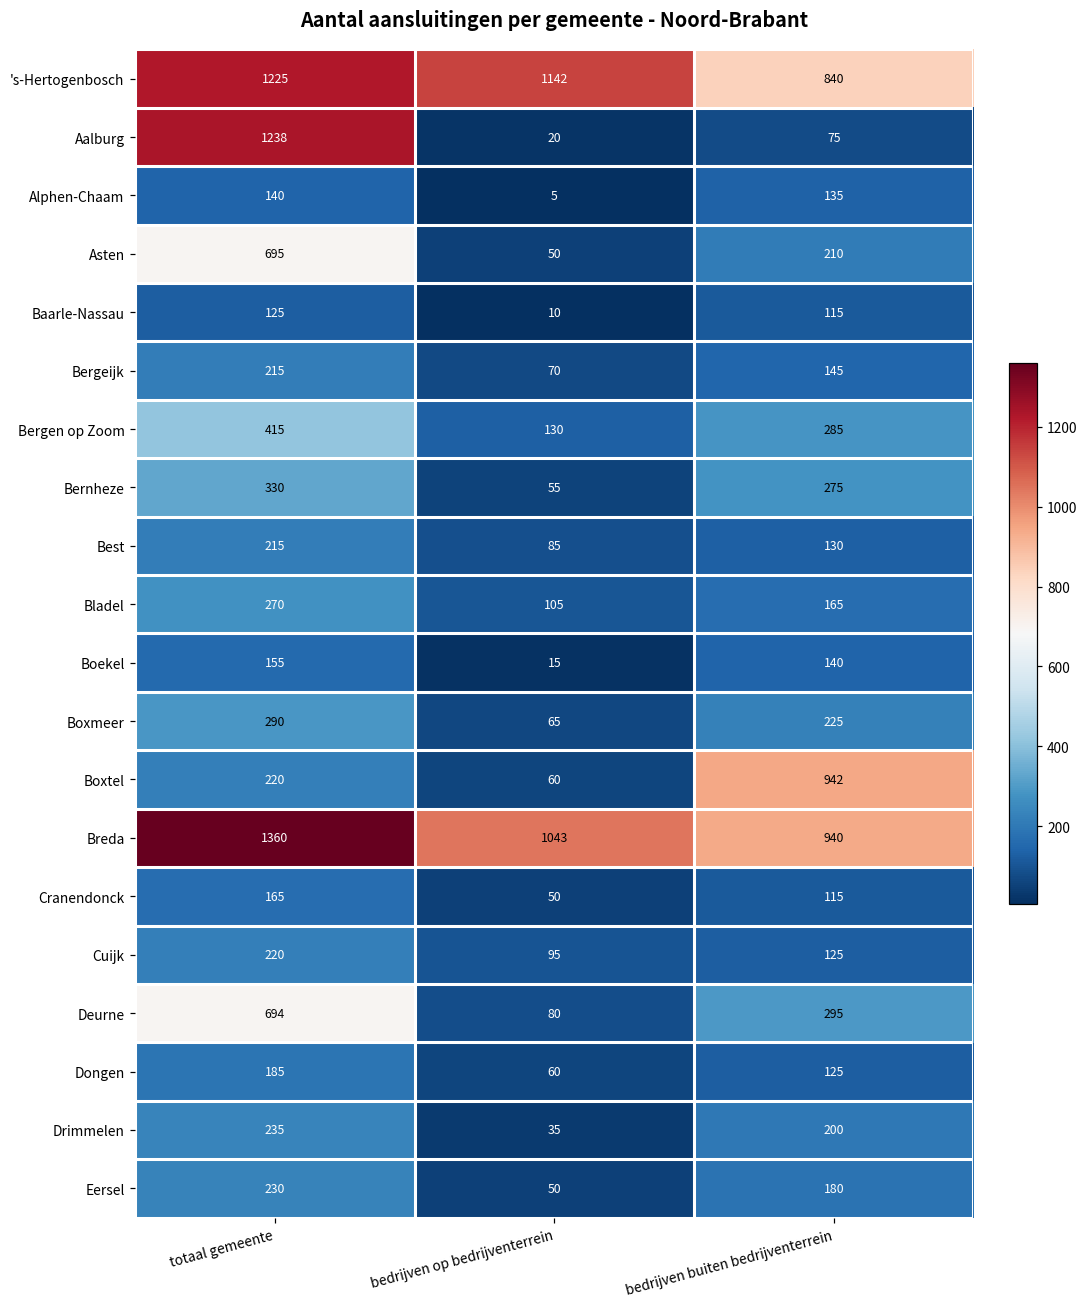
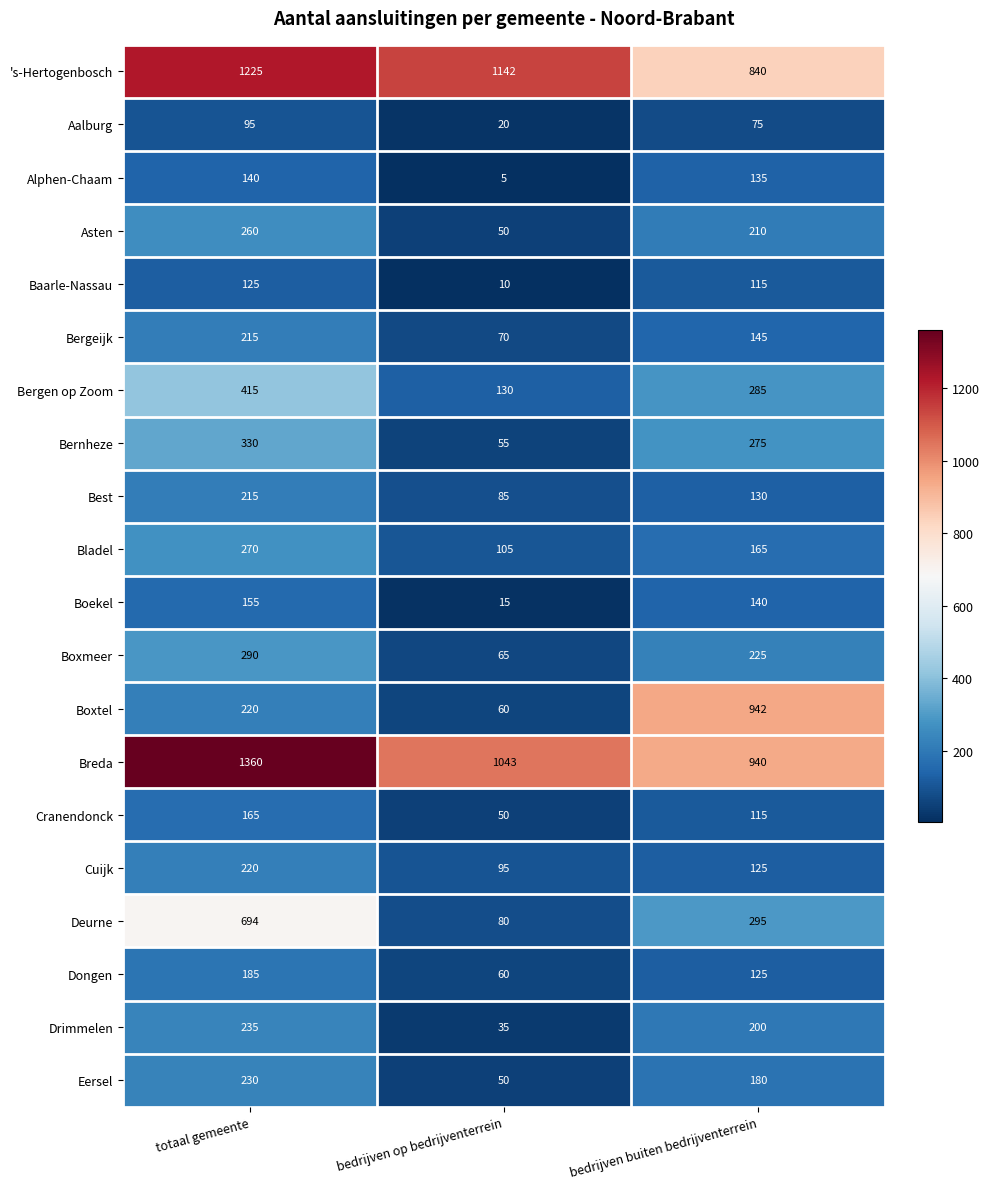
Aalburg, totaal gemeente: 1238 -> 95
Asten, totaal gemeente: 695 -> 260
